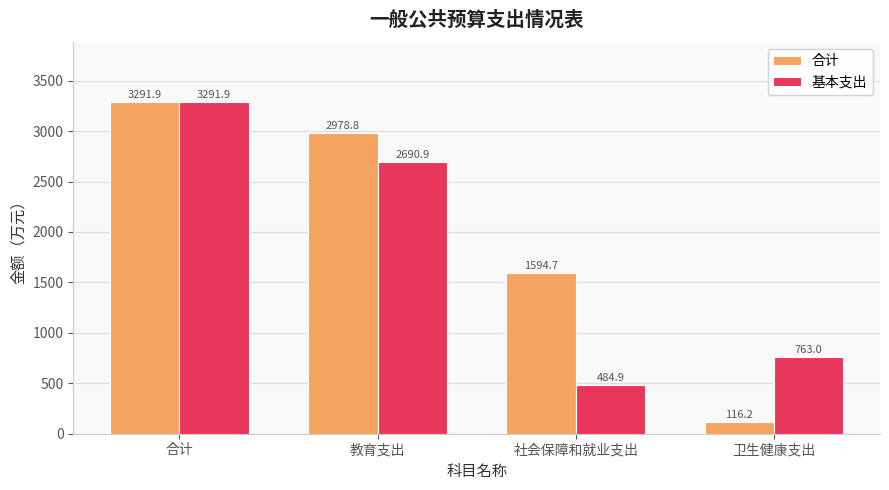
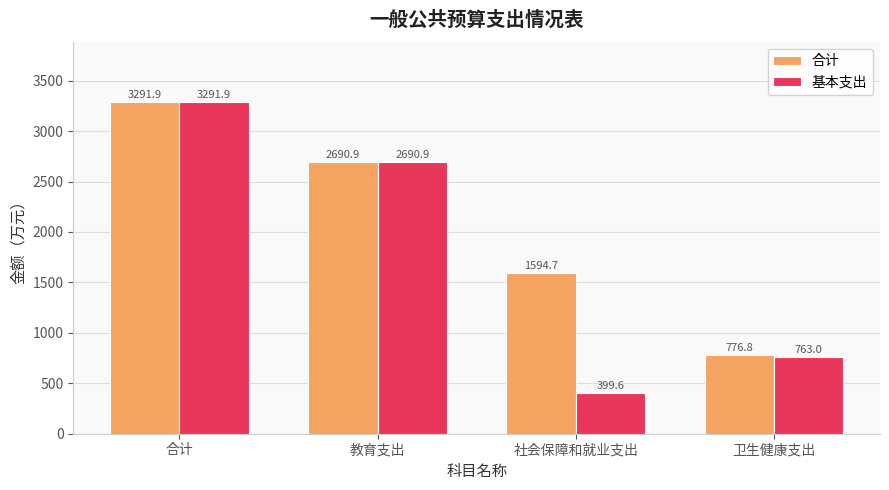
合计, 教育支出: 2978.8 -> 2690.9
基本支出, 社会保障和就业支出: 484.9 -> 399.6
合计, 卫生健康支出: 116.2 -> 776.8
